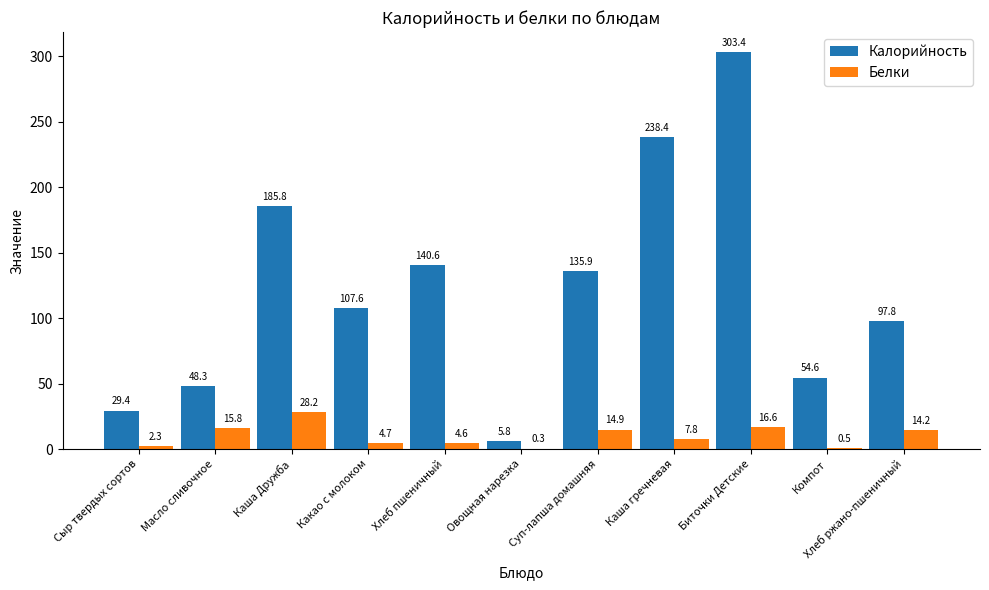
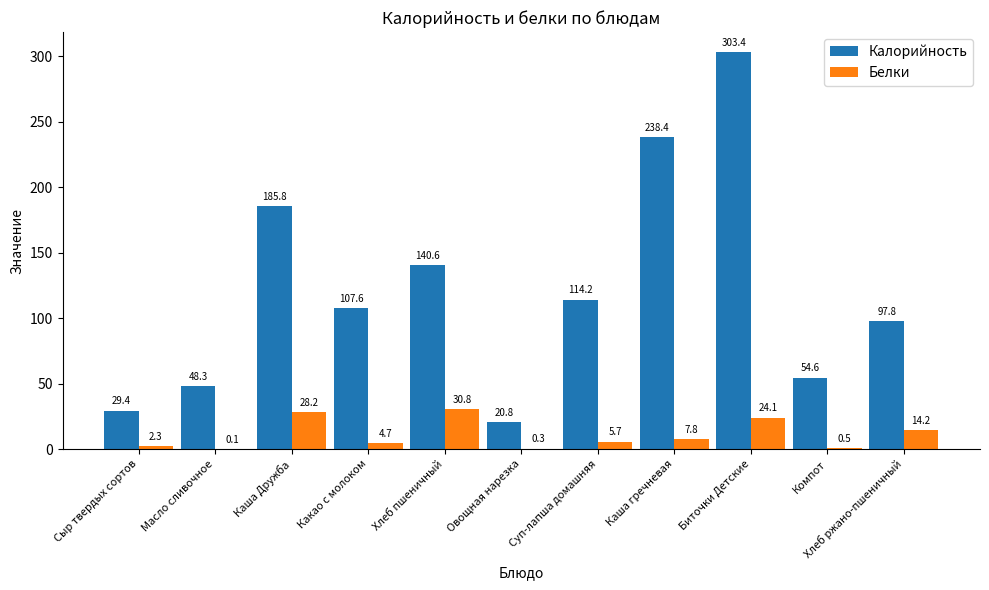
Белки, Масло сливочное: 15.8 -> 0.1
Белки, Хлеб пшеничный: 4.6 -> 30.8
Калорийность, Овощная нарезка: 5.8 -> 20.8
Калорийность, Суп-лапша домашняя: 135.9 -> 114.2
Белки, Суп-лапша домашняя: 14.9 -> 5.7
Белки, Биточки Детские: 16.6 -> 24.1
